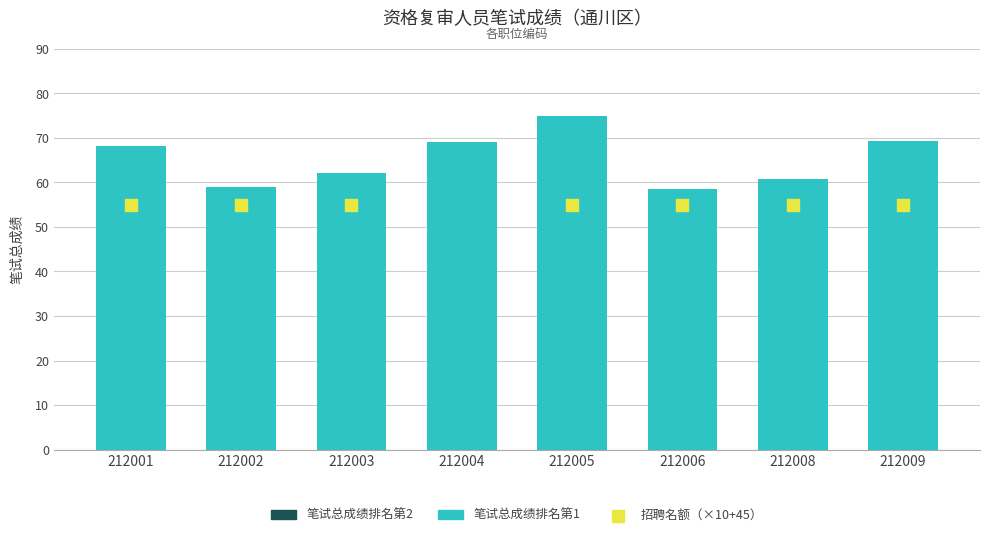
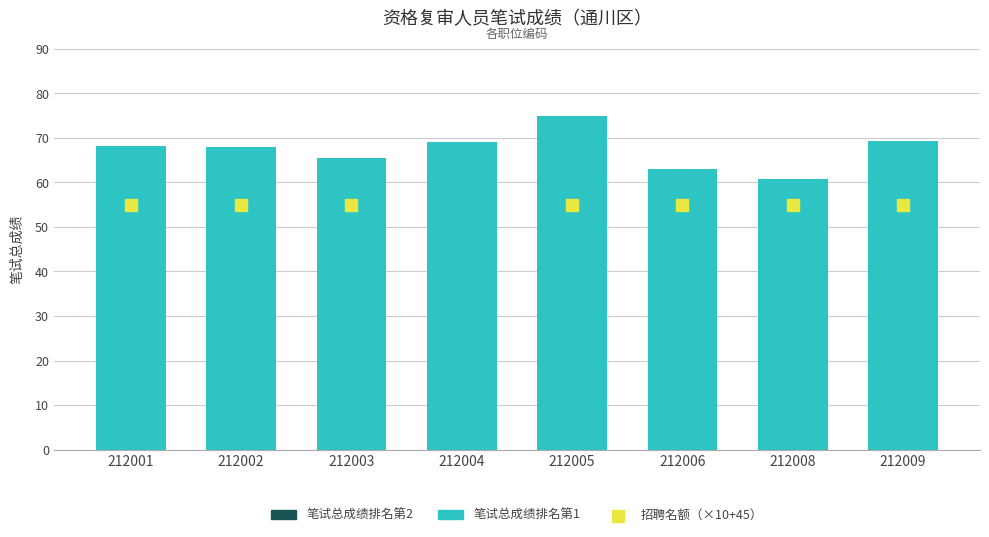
笔试总成绩排名第1, 212002: 59 -> 68
笔试总成绩排名第1, 212003: 62 -> 66
笔试总成绩排名第1, 212006: 59 -> 63
